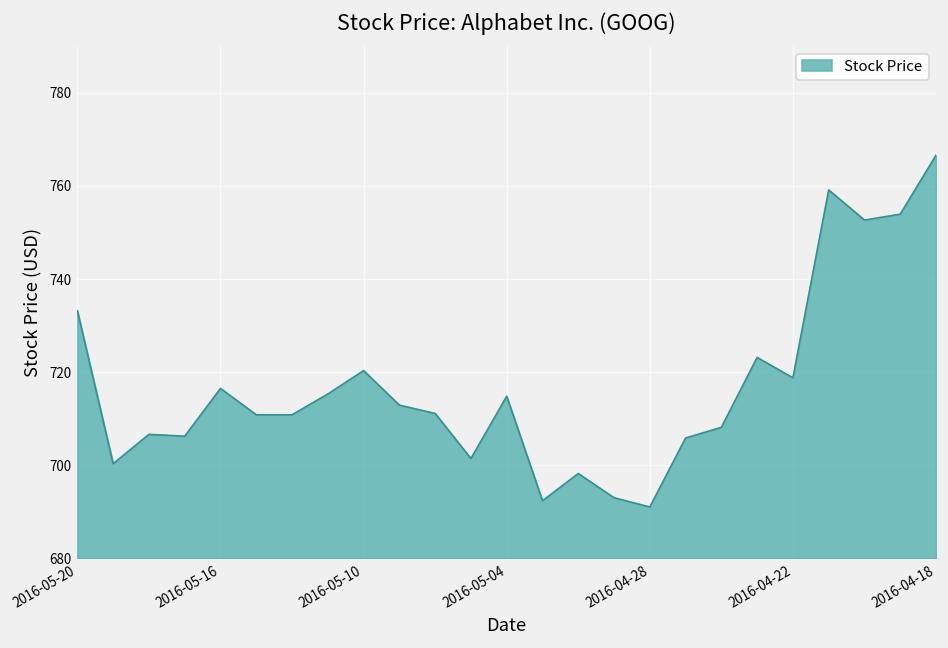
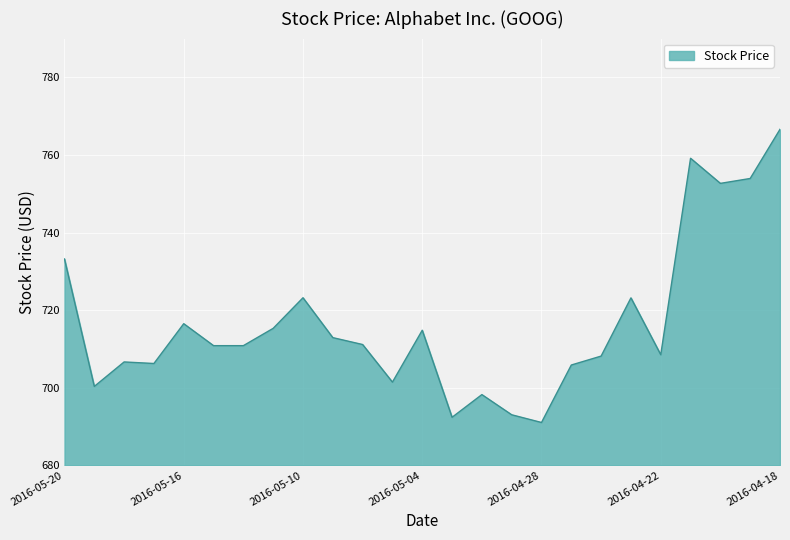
2016-05-10: 720 -> 723
2016-04-22: 719 -> 708
